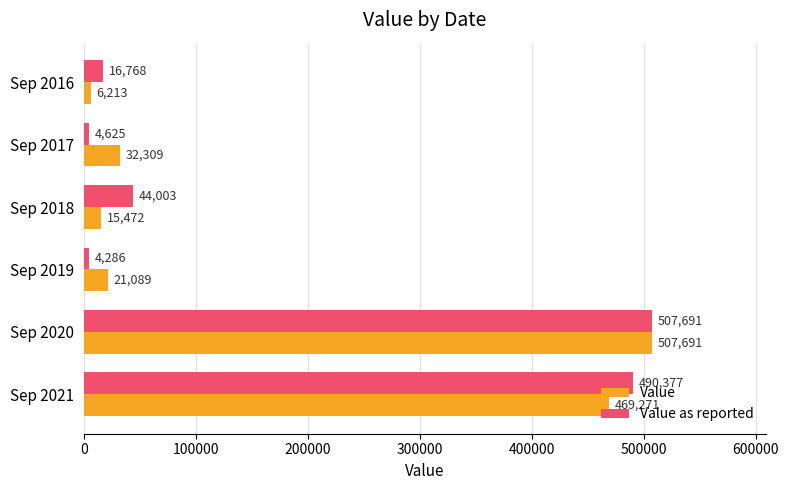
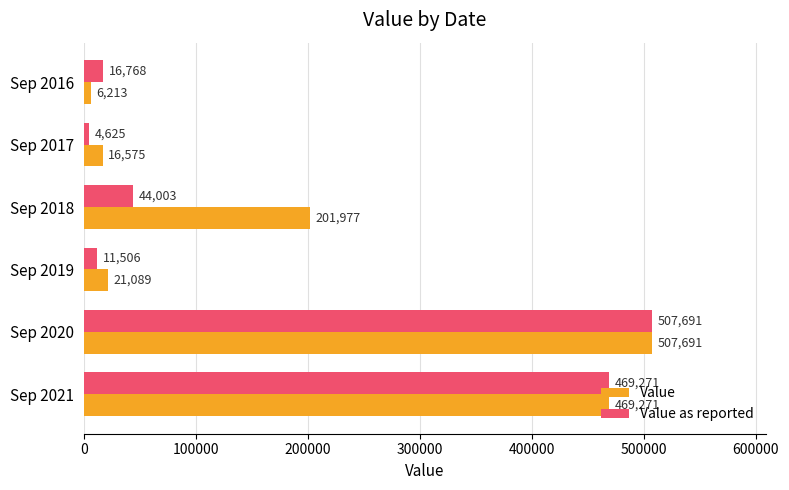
Value, Sep 2017: 32,309 -> 16,575
Value, Sep 2018: 15,472 -> 201,977
Value as reported, Sep 2019: 4,286 -> 11,506
Value as reported, Sep 2021: 490,377 -> 469,271
